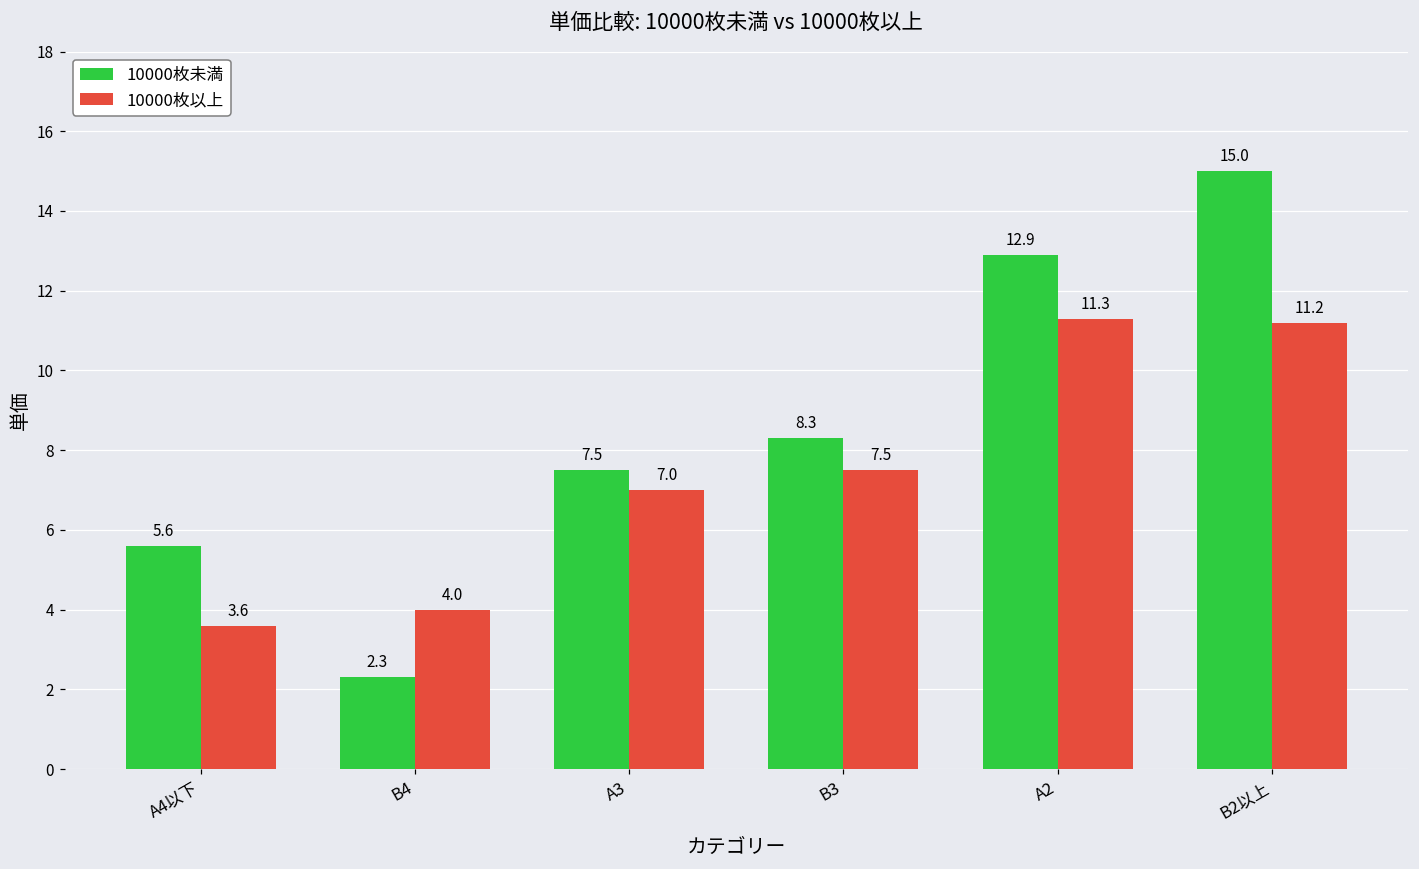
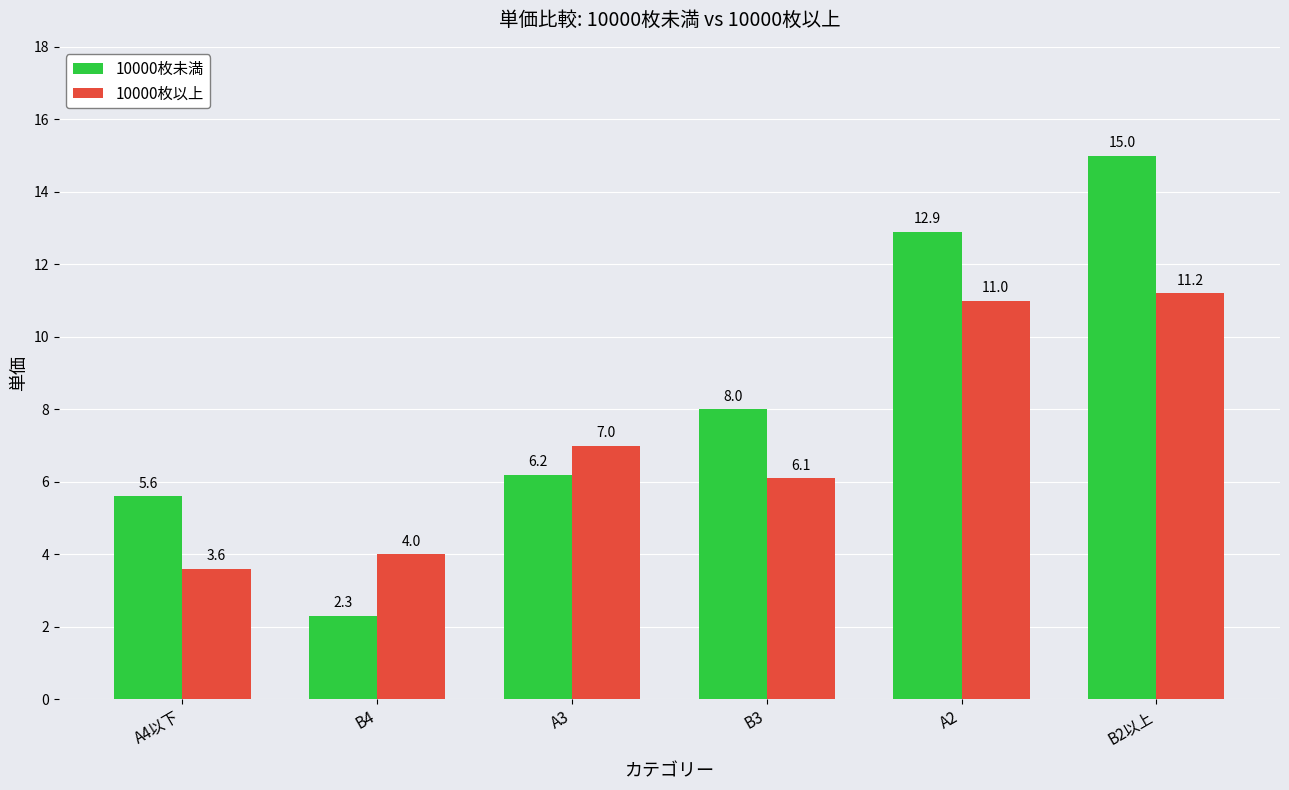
10000枚未満, A3: 7.5 -> 6.2
10000枚未満, B3: 8.3 -> 8.0
10000枚以上, B3: 7.5 -> 6.1
10000枚以上, A2: 11.3 -> 11.0
